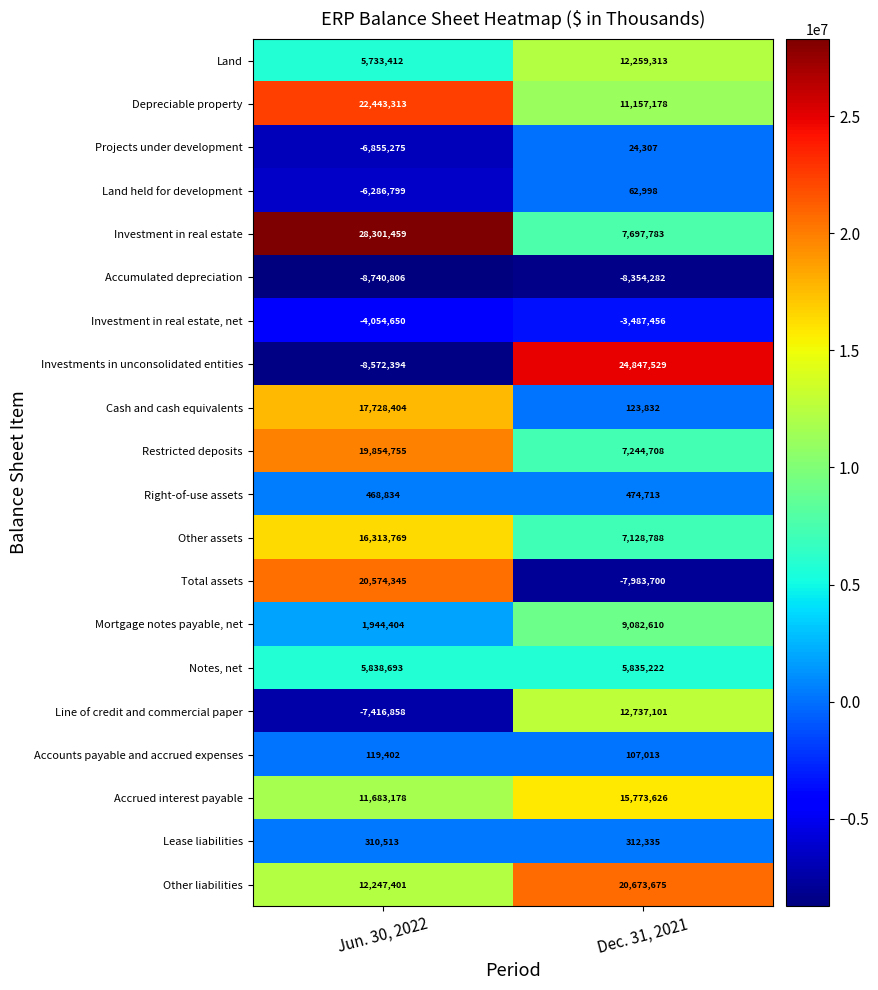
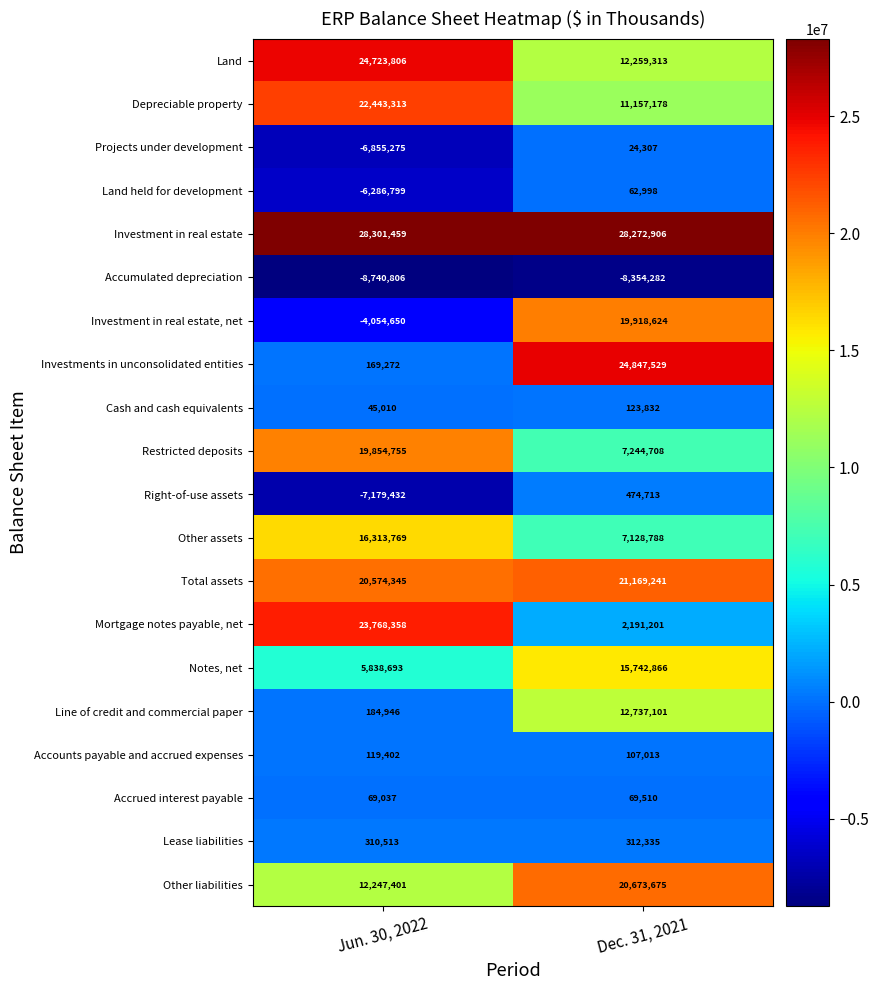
Land, Jun. 30, 2022: 5,733,412 -> 24,723,806
Investment in real estate, Dec. 31, 2021: 7,697,783 -> 28,272,906
Investment in real estate, net, Dec. 31, 2021: -3,487,456 -> 19,918,624
Investments in unconsolidated entities, Jun. 30, 2022: -8,572,394 -> 169,272
Cash and cash equivalents, Jun. 30, 2022: 17,728,404 -> 45,010
Right-of-use assets, Jun. 30, 2022: 468,834 -> -7,179,432
Total assets, Dec. 31, 2021: -7,983,700 -> 21,169,241
Mortgage notes payable, net, Jun. 30, 2022: 1,944,404 -> 23,768,358
Mortgage notes payable, net, Dec. 31, 2021: 9,082,610 -> 2,191,201
Notes, net, Dec. 31, 2021: 5,835,222 -> 15,742,866
Line of credit and commercial paper, Jun. 30, 2022: -7,416,858 -> 184,946
Accrued interest payable, Jun. 30, 2022: 11,683,178 -> 69,037
Accrued interest payable, Dec. 31, 2021: 15,773,626 -> 69,510
